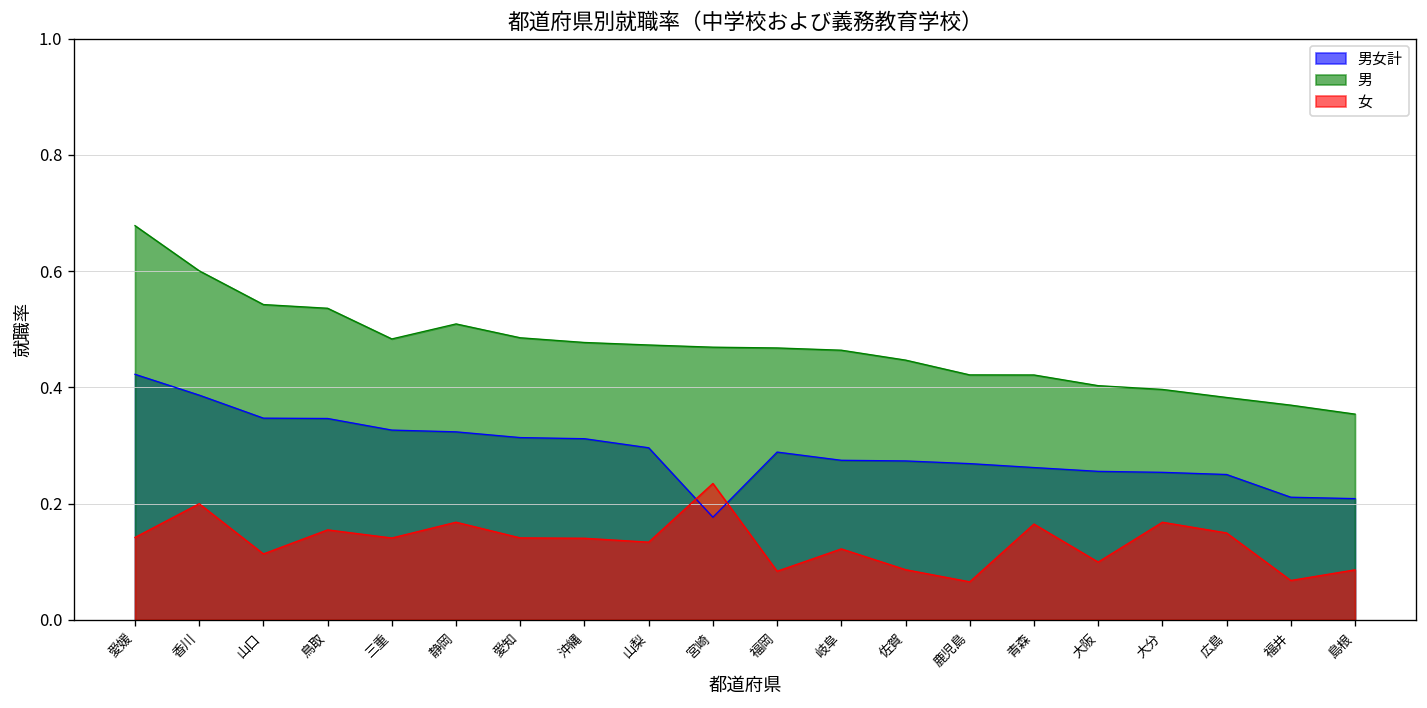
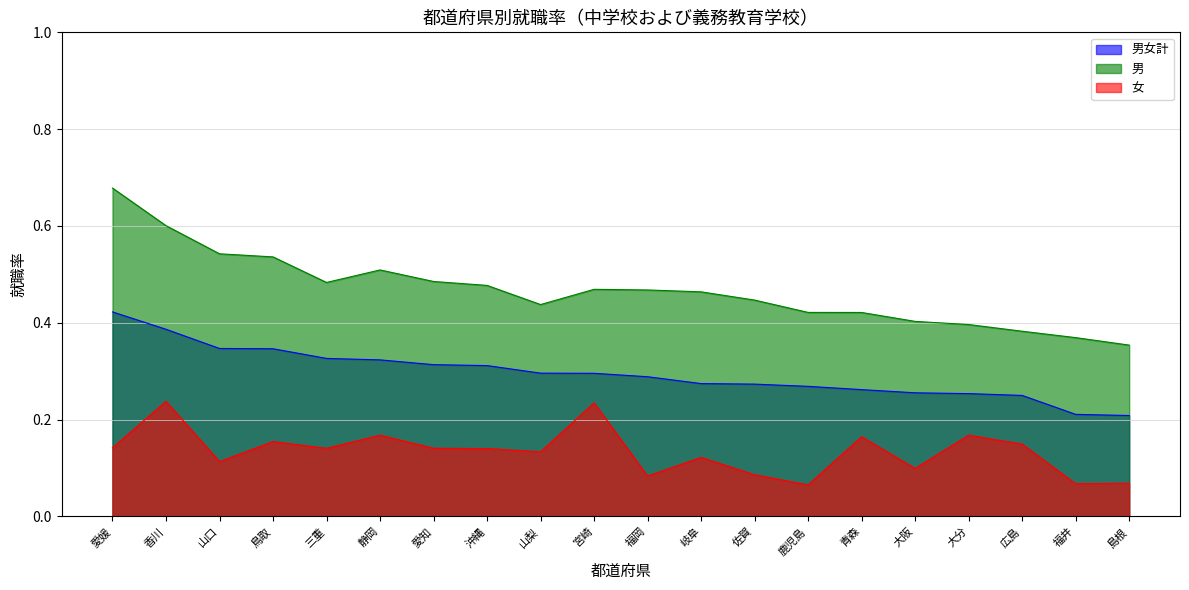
女, 香川: 0.20 -> 0.24
男, 山梨: 0.47 -> 0.44
男女計, 宮崎: 0.18 -> 0.30
女, 島根: 0.09 -> 0.07
